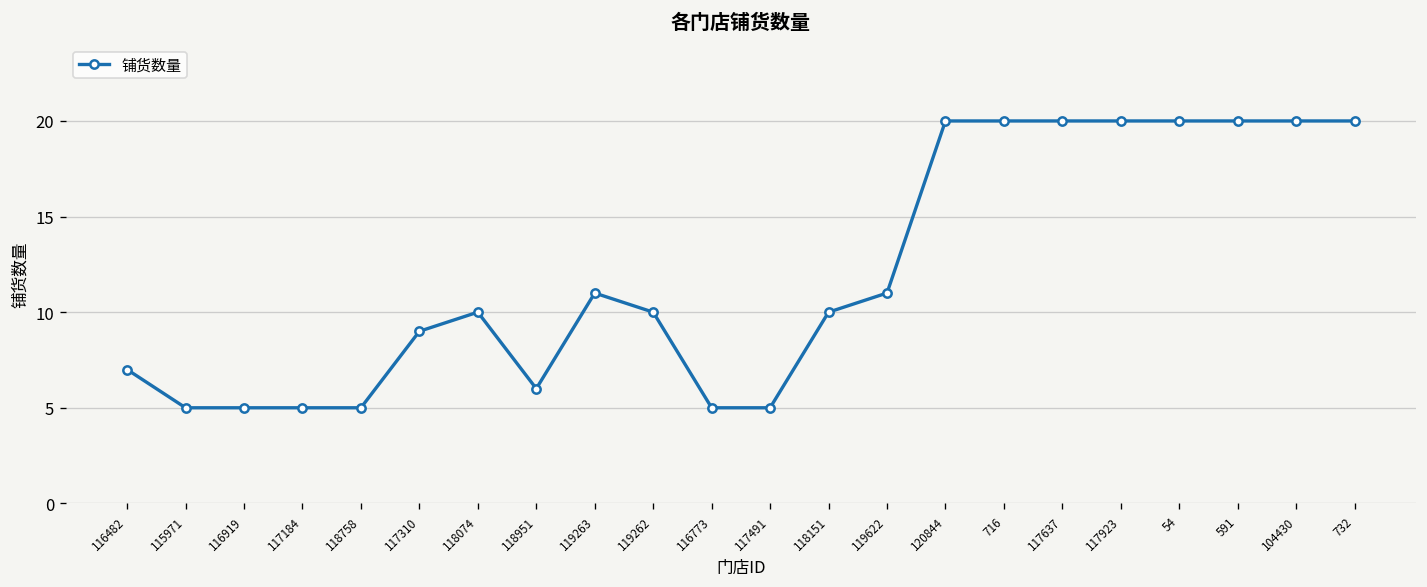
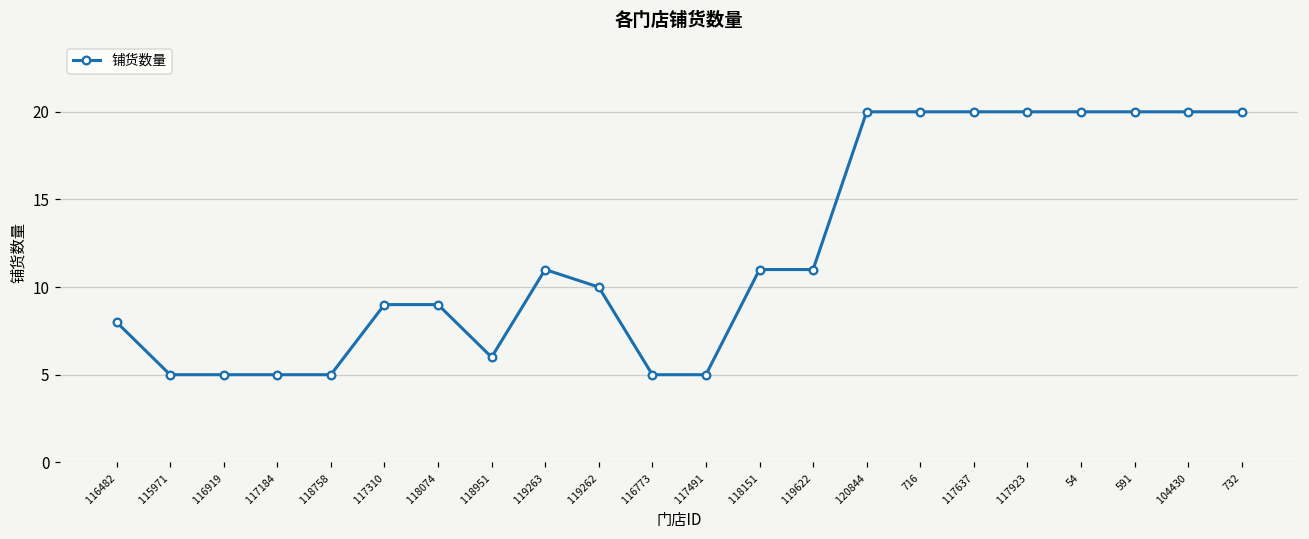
116482: 7 -> 8
118074: 10 -> 9
118151: 10 -> 11
